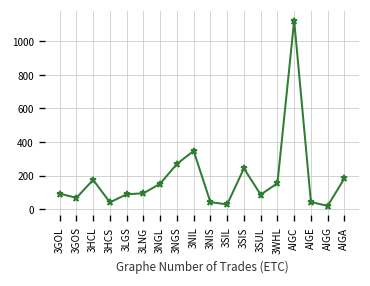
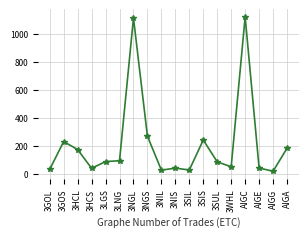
3GOL: 90 -> 30
3GOS: 70 -> 230
3NGL: 150 -> 1120
3NIL: 350 -> 30
3WHL: 160 -> 50
